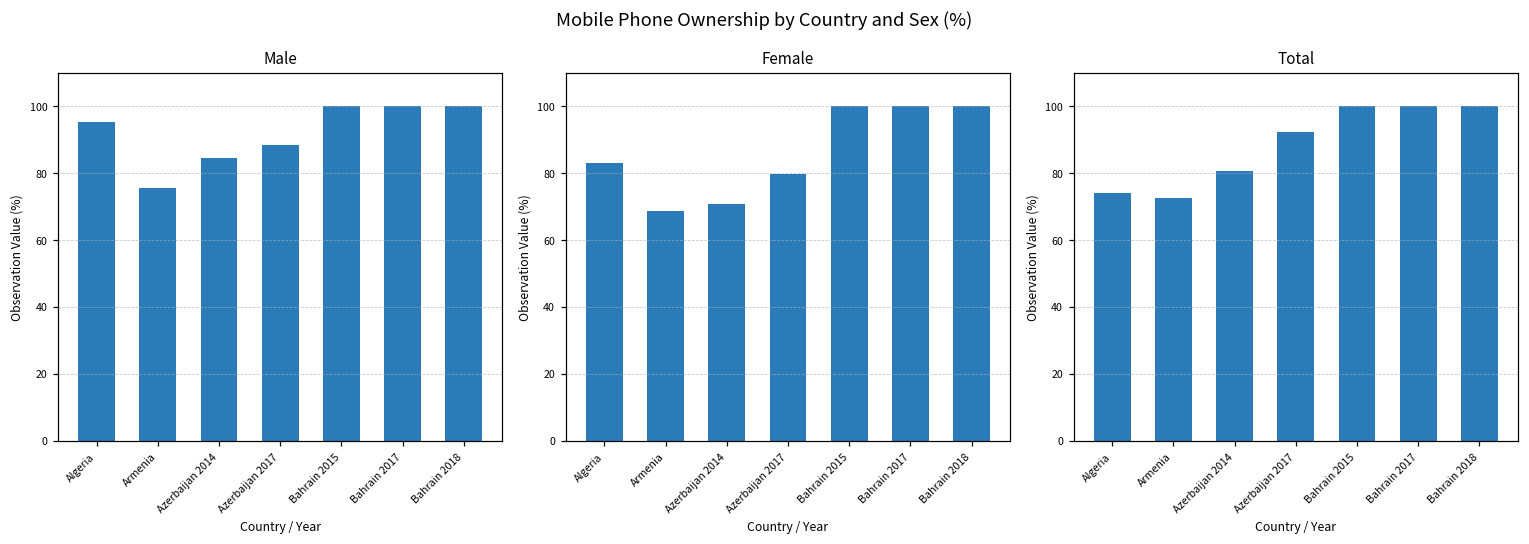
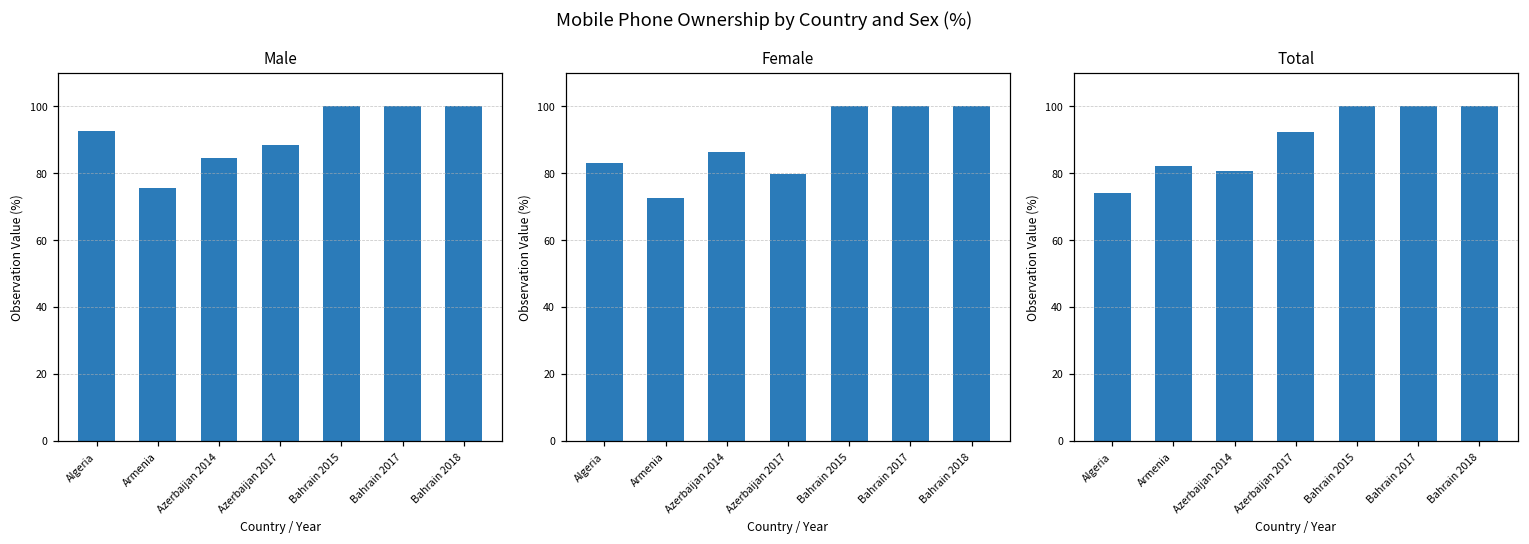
Male, Algeria: 95 -> 93
Female, Armenia: 69 -> 73
Female, Azerbaijan 2014: 71 -> 86
Total, Armenia: 73 -> 82
